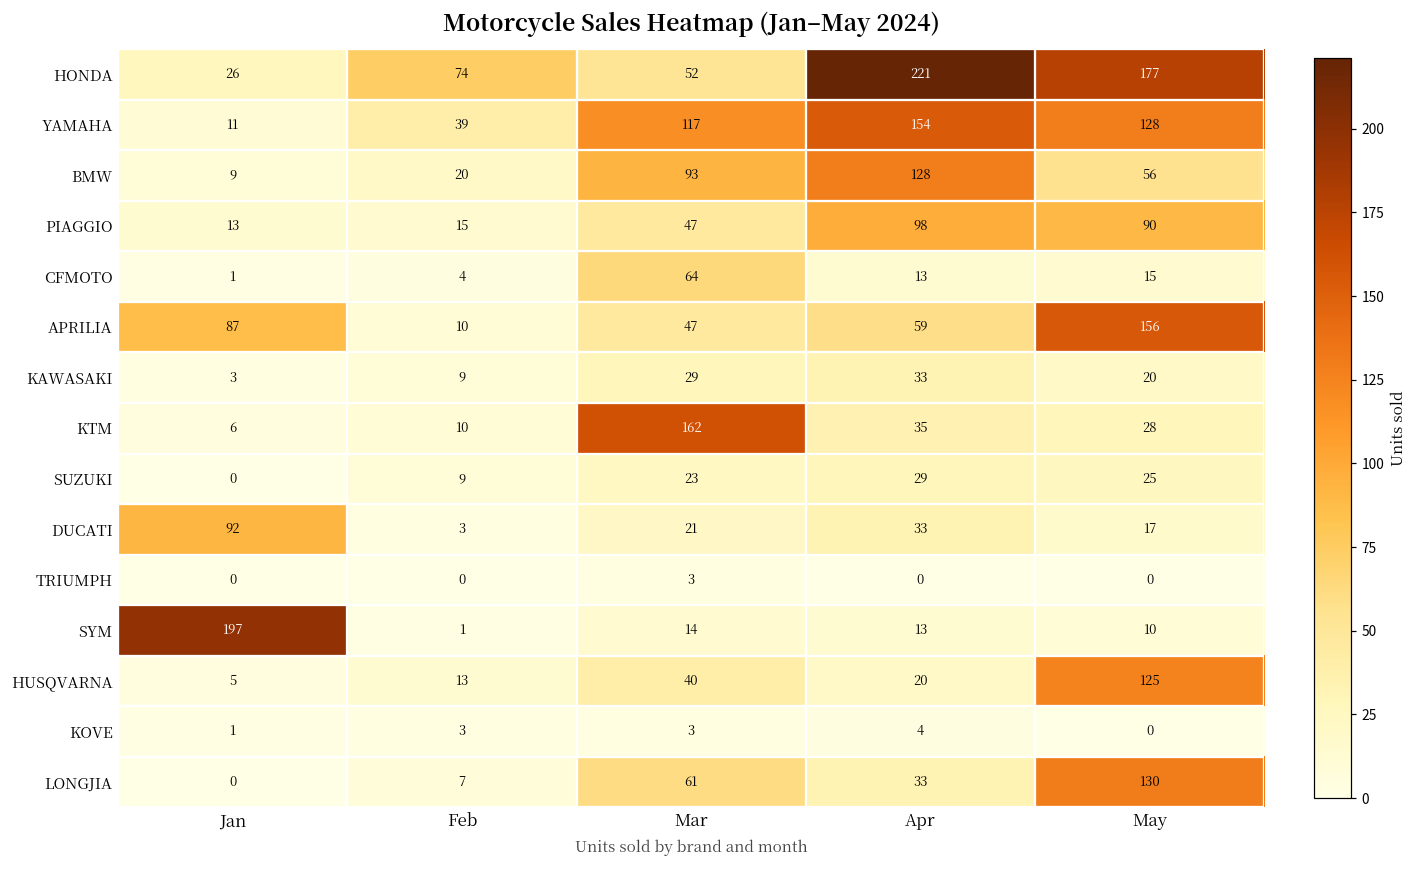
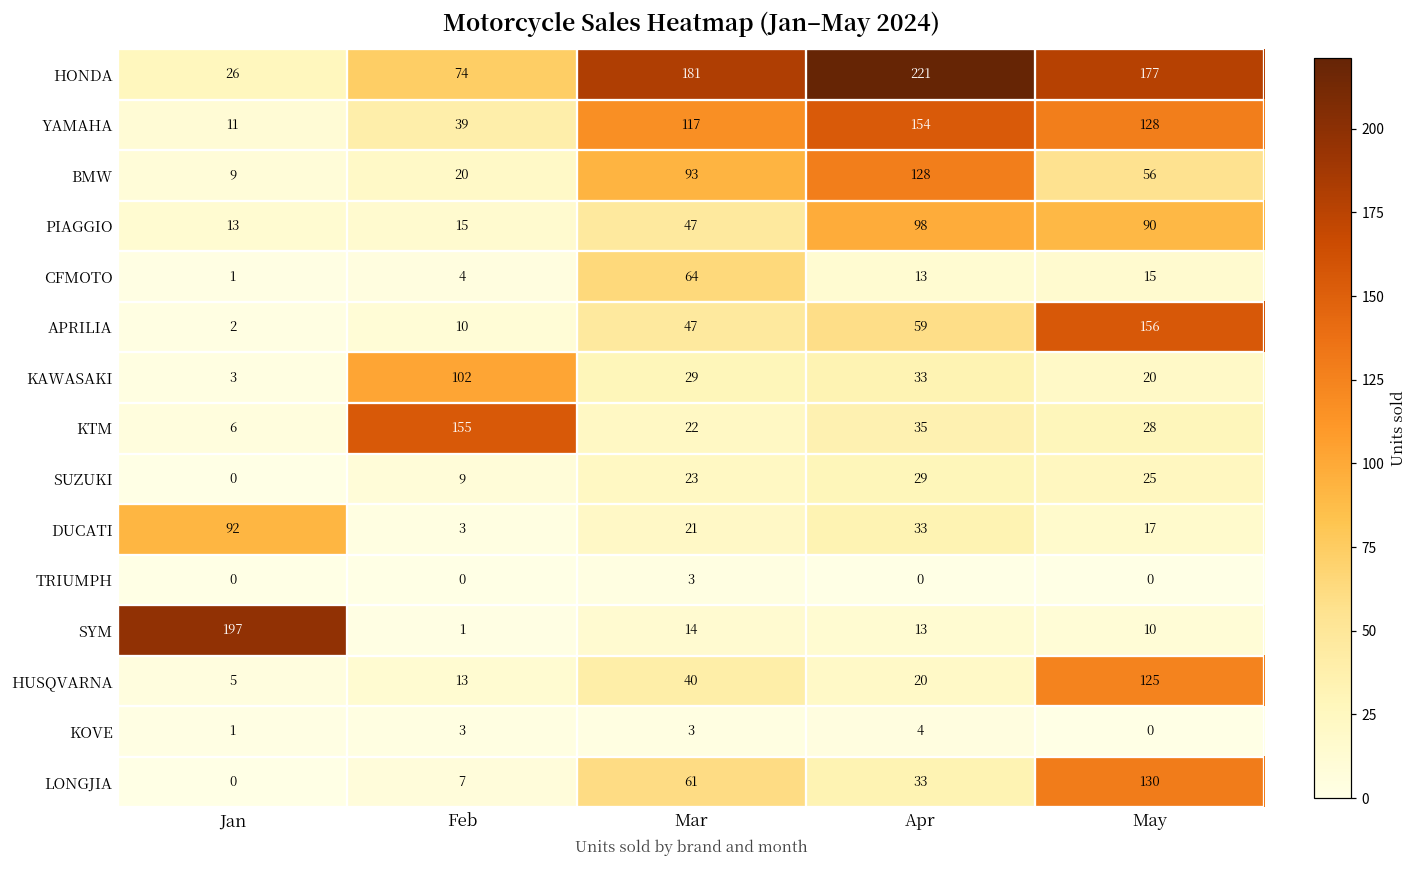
HONDA, Mar: 52 -> 181
APRILIA, Jan: 87 -> 2
KAWASAKI, Feb: 9 -> 102
KTM, Feb: 10 -> 155
KTM, Mar: 162 -> 22
